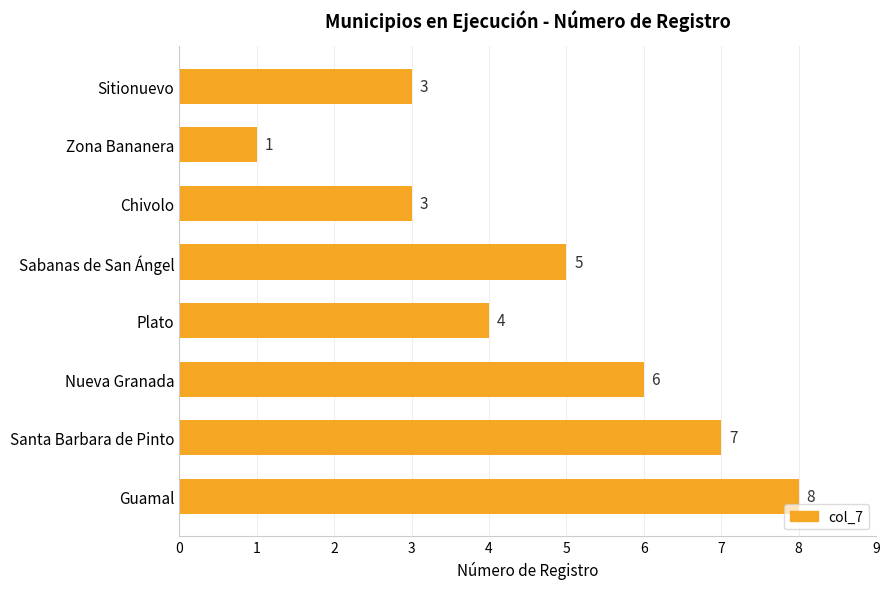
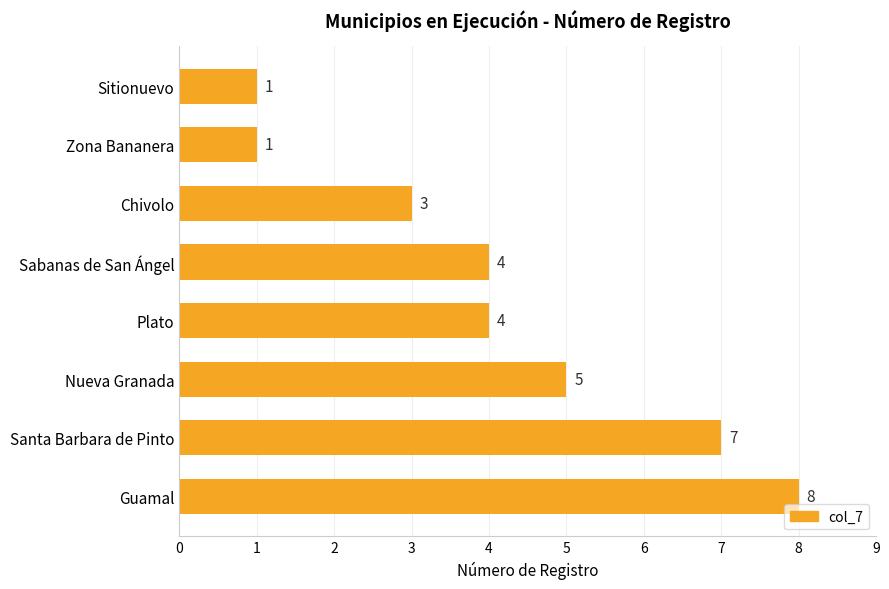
Sitionuevo: 3 -> 1
Sabanas de San Ángel: 5 -> 4
Nueva Granada: 6 -> 5
